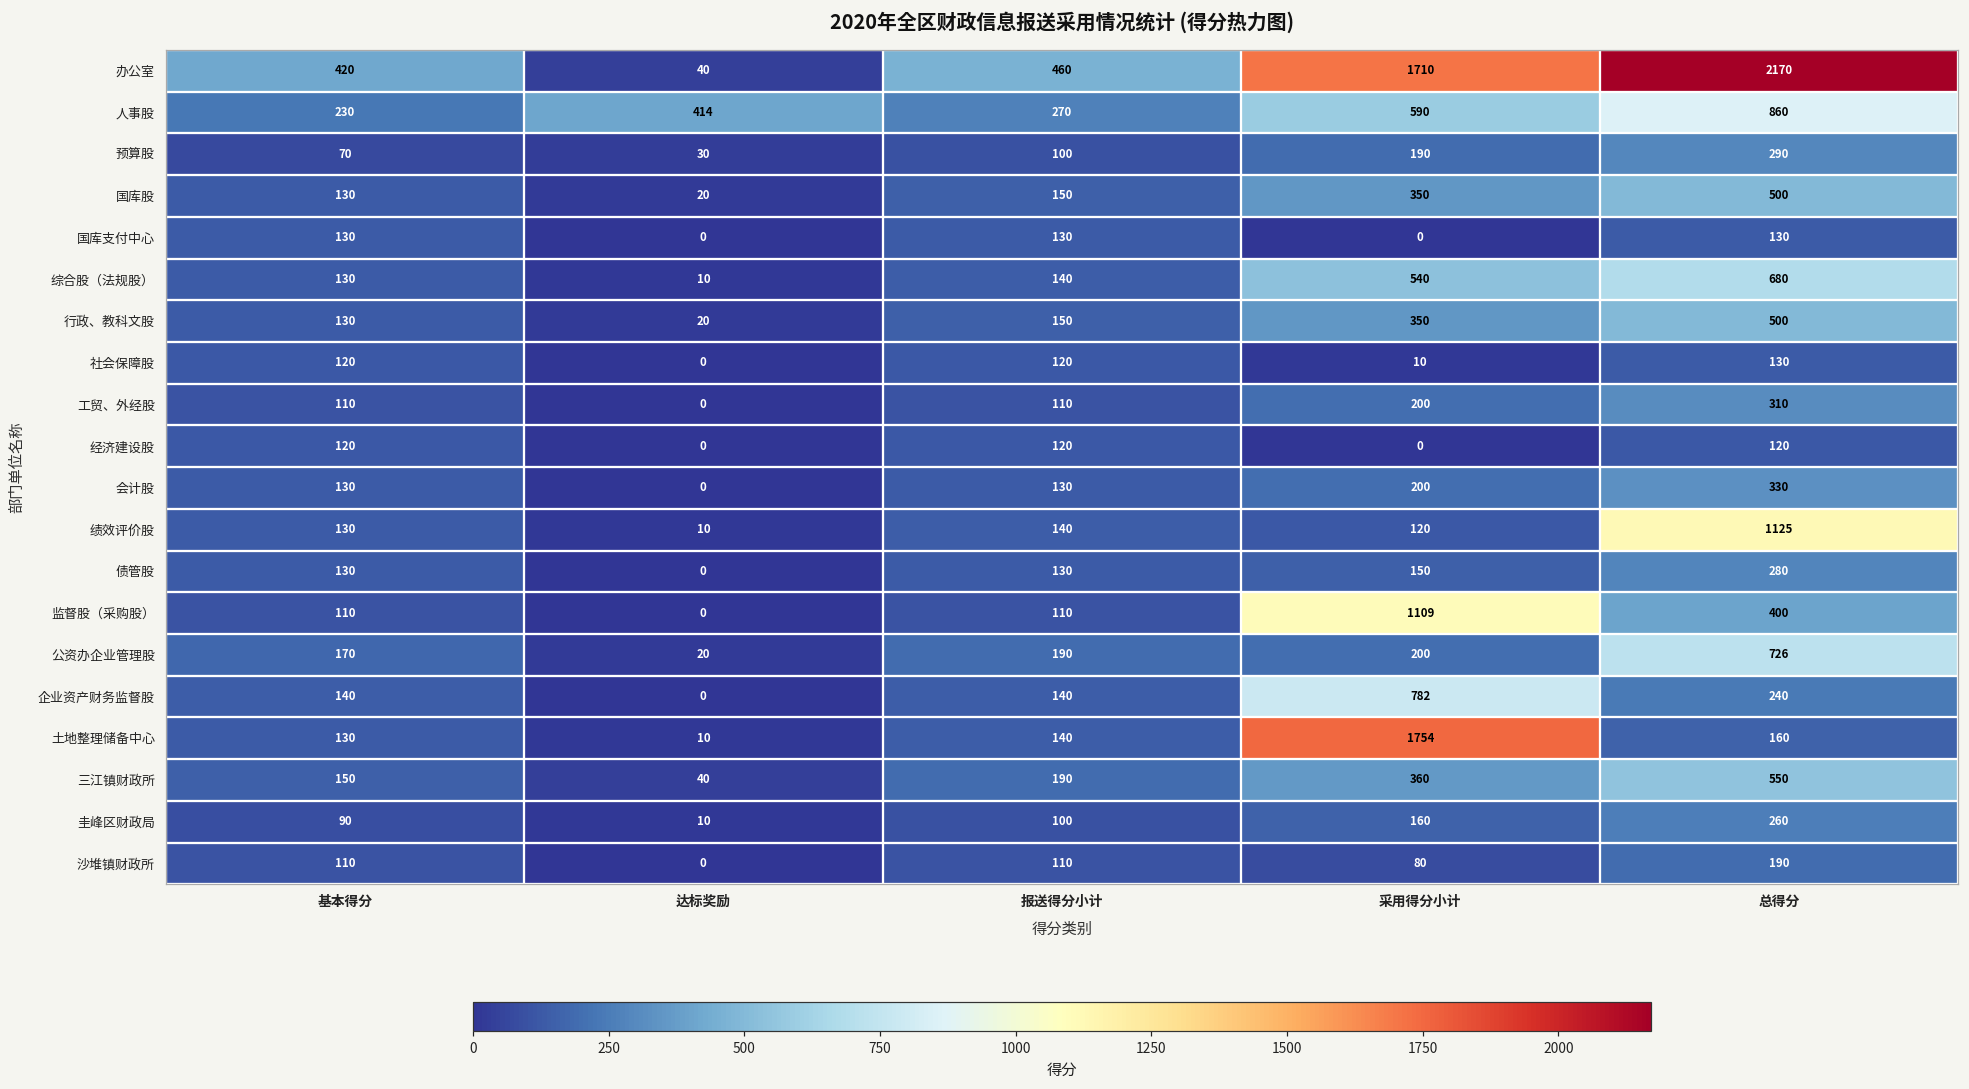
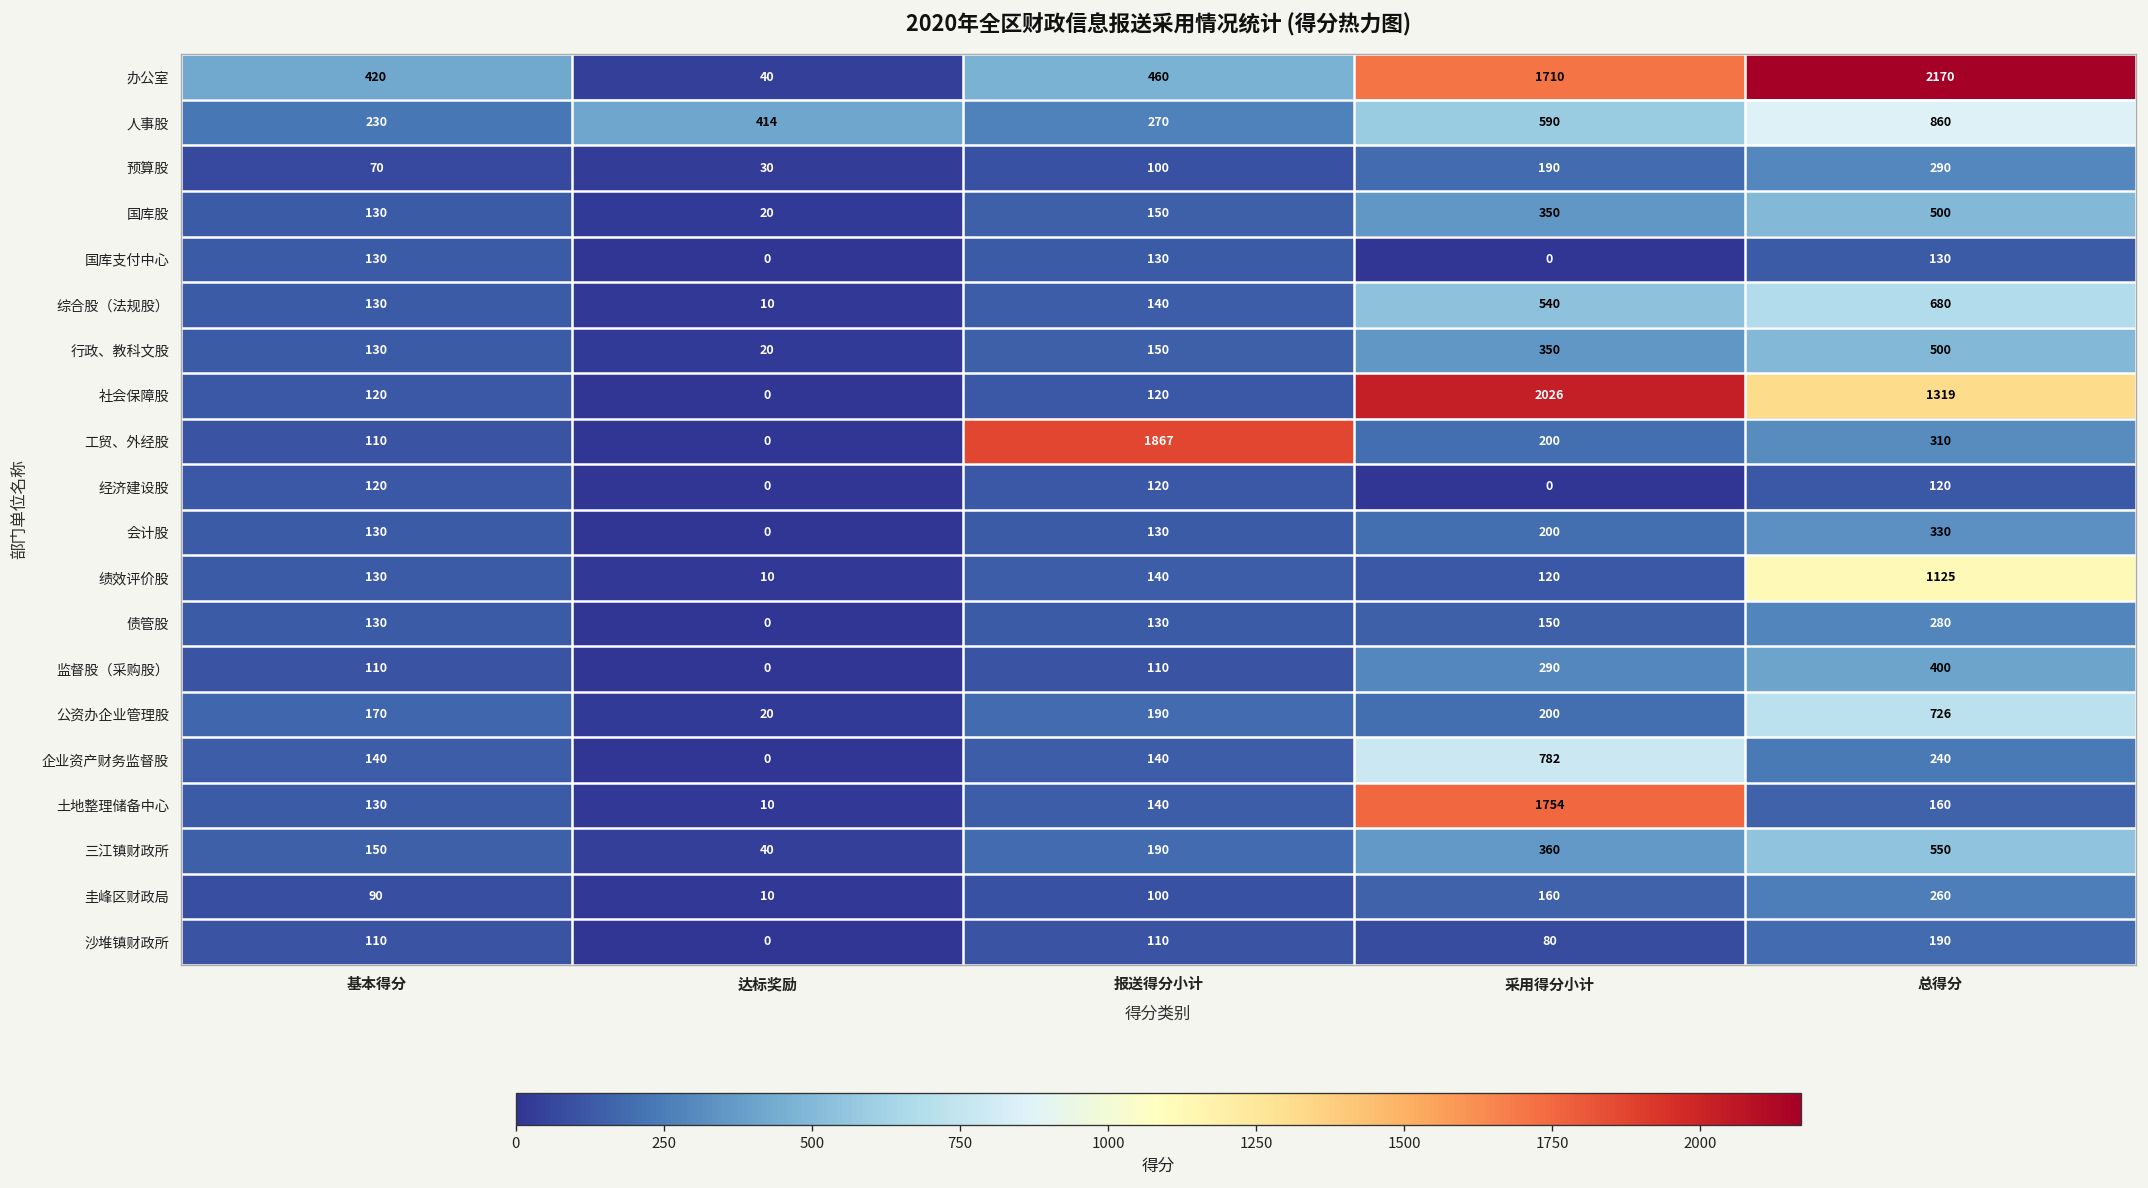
社会保障股, 采用得分小计: 10 -> 2026
社会保障股, 总得分: 130 -> 1319
工贸、外经股, 报送得分小计: 110 -> 1867
监督股（采购股）, 采用得分小计: 1109 -> 290
